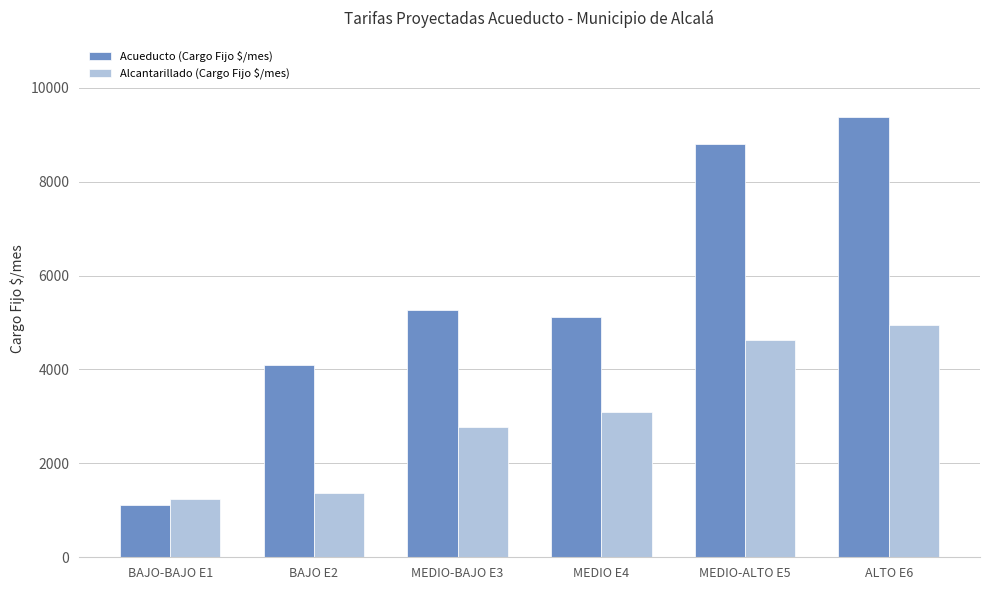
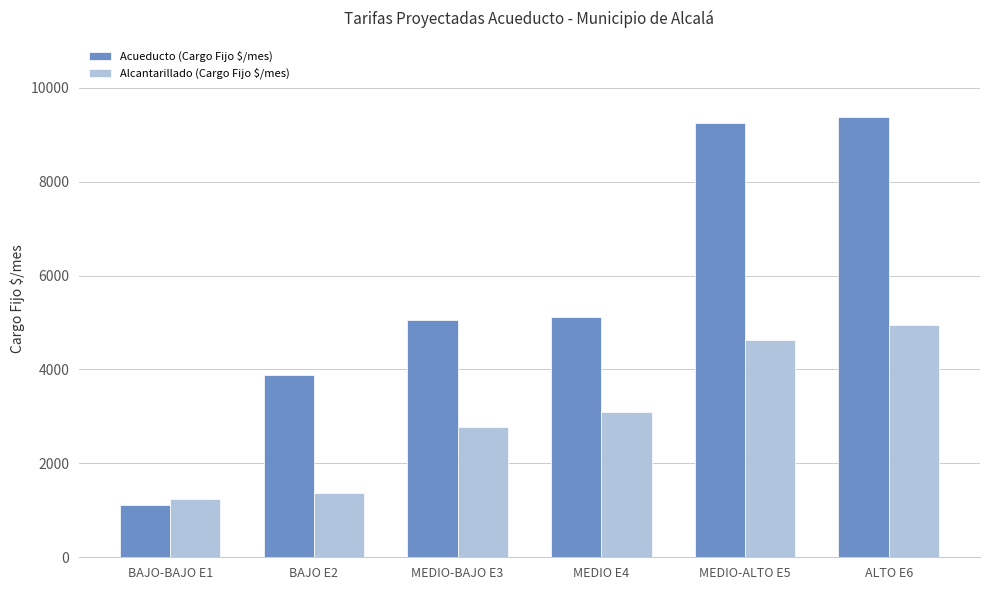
Acueducto (Cargo Fijo $/mes), BAJO E2: 4100 -> 3900
Acueducto (Cargo Fijo $/mes), MEDIO-BAJO E3: 5300 -> 5100
Acueducto (Cargo Fijo $/mes), MEDIO-ALTO E5: 8800 -> 9200
